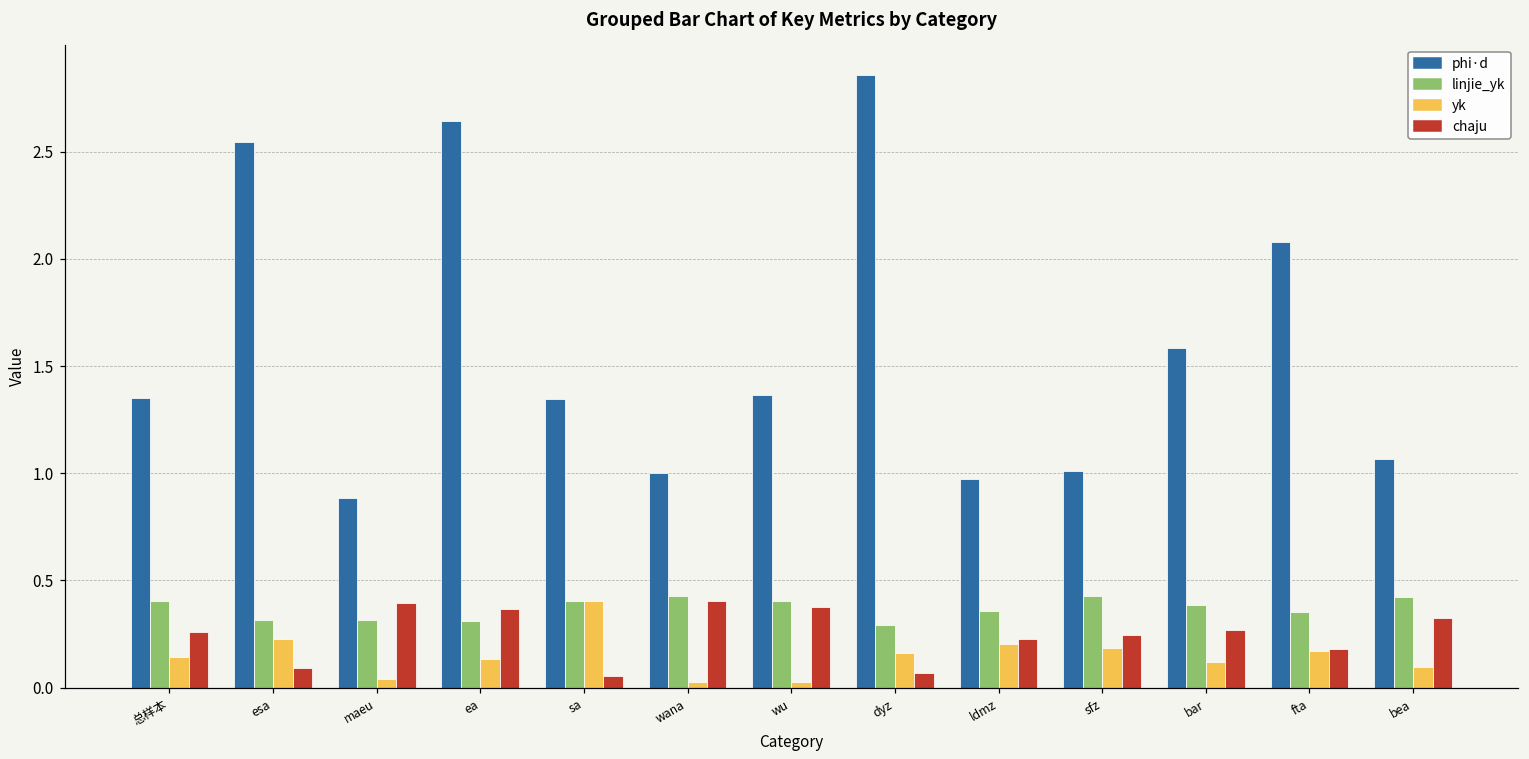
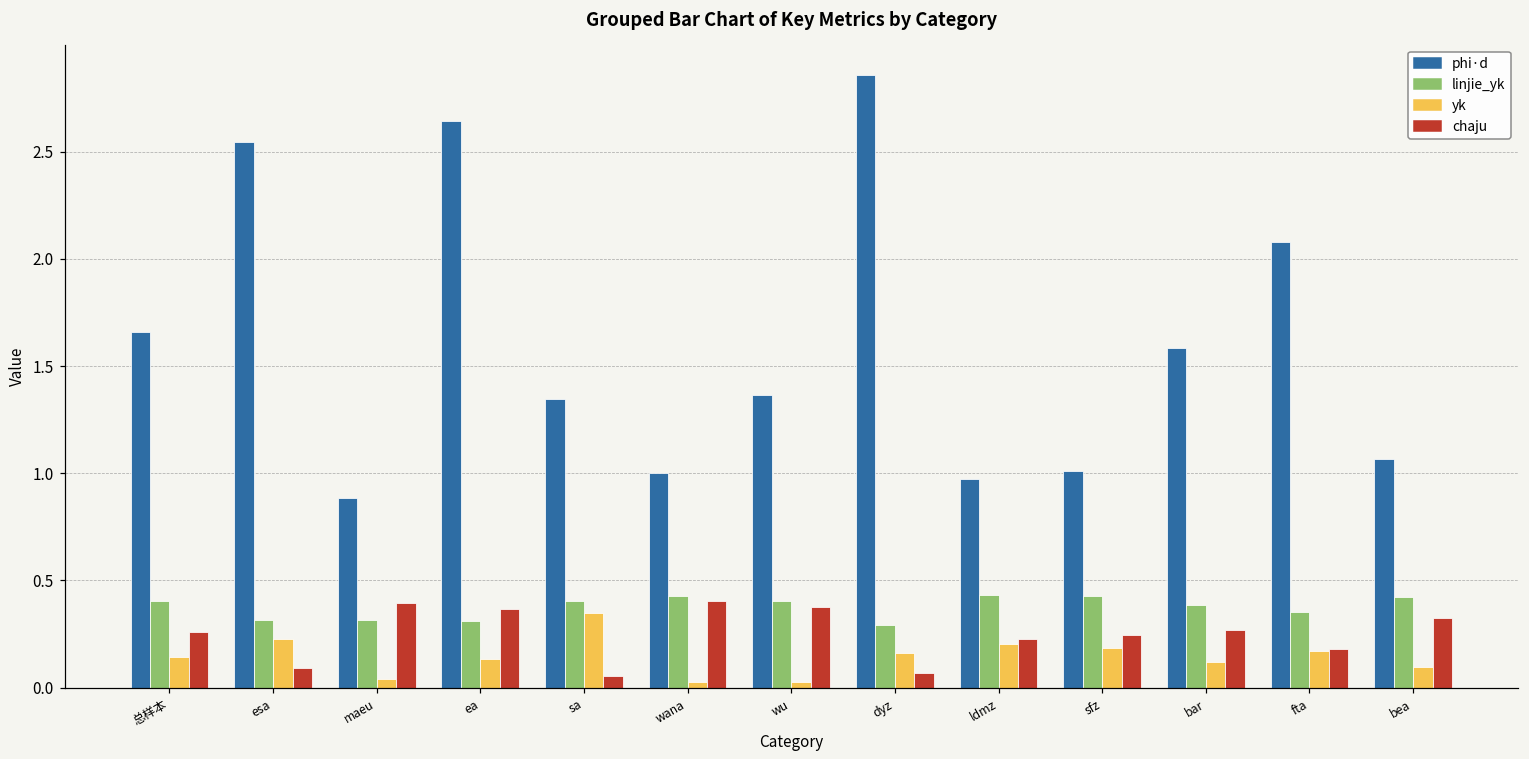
phi·d, 总样本: 1.35 -> 1.66
yk, sa: 0.41 -> 0.35
linjie_yk, ldmz: 0.36 -> 0.43
